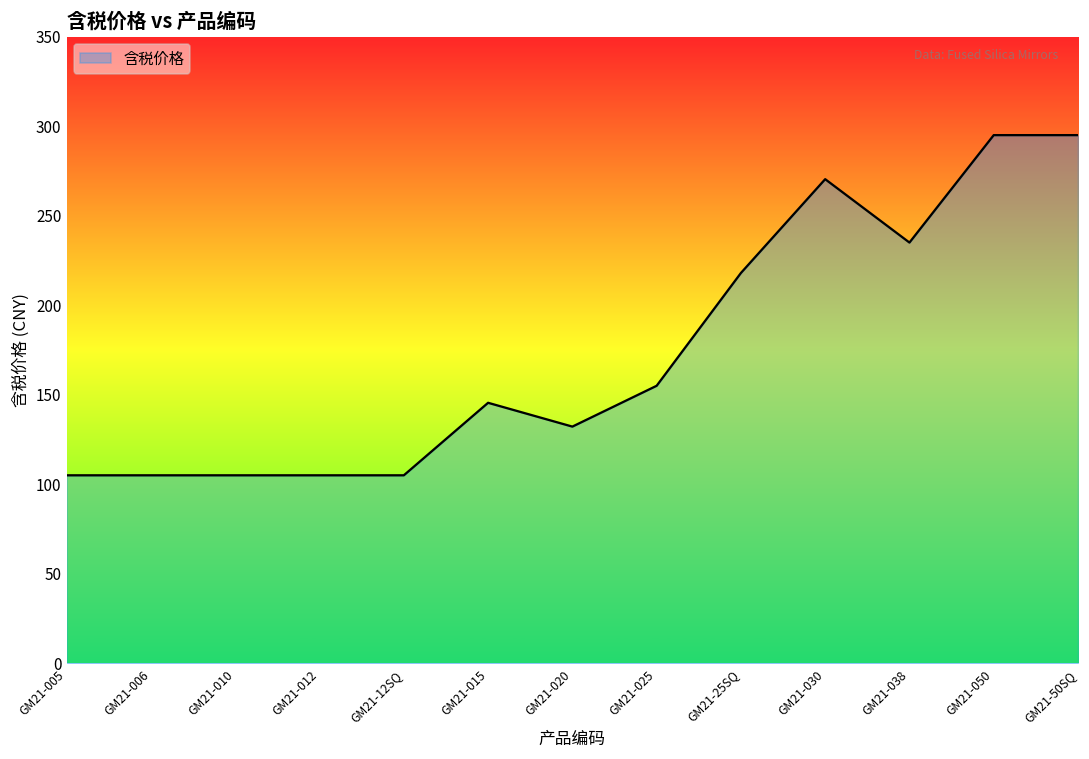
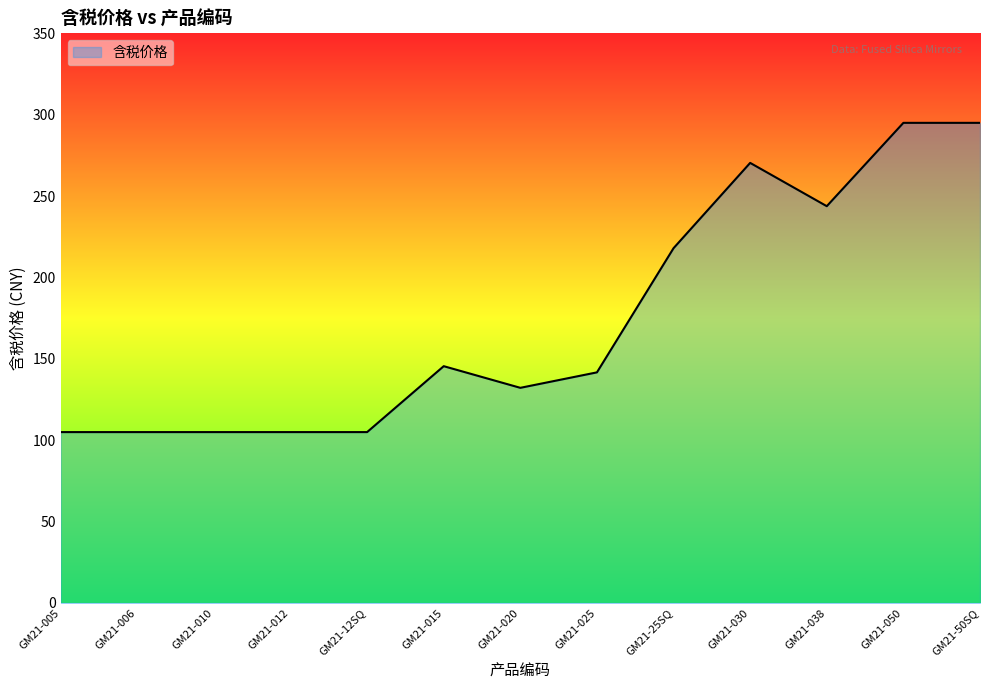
GM21-025: 155 -> 142
GM21-038: 235 -> 244
